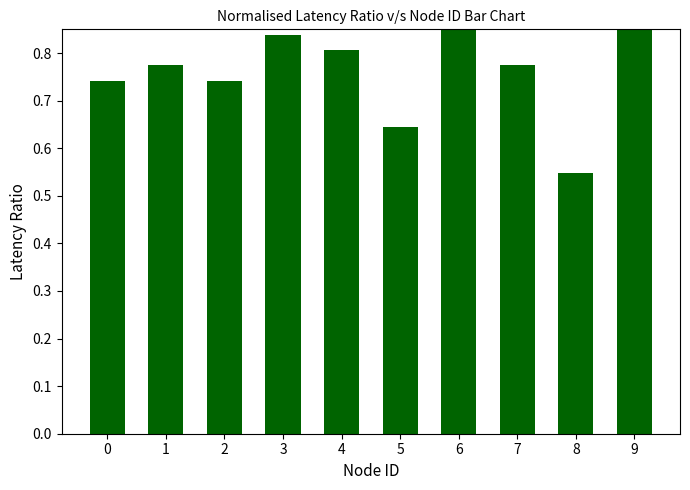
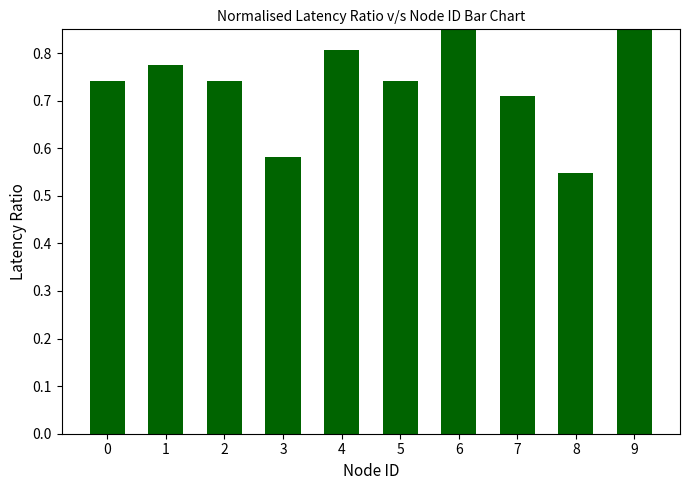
3: 0.84 -> 0.58
5: 0.65 -> 0.74
7: 0.77 -> 0.71
